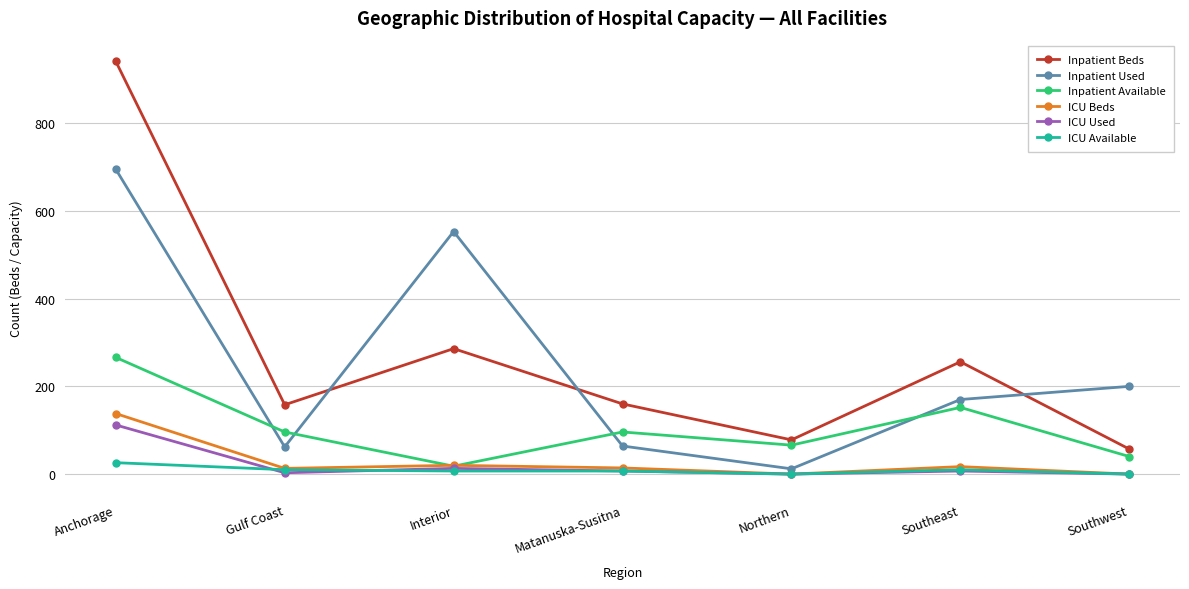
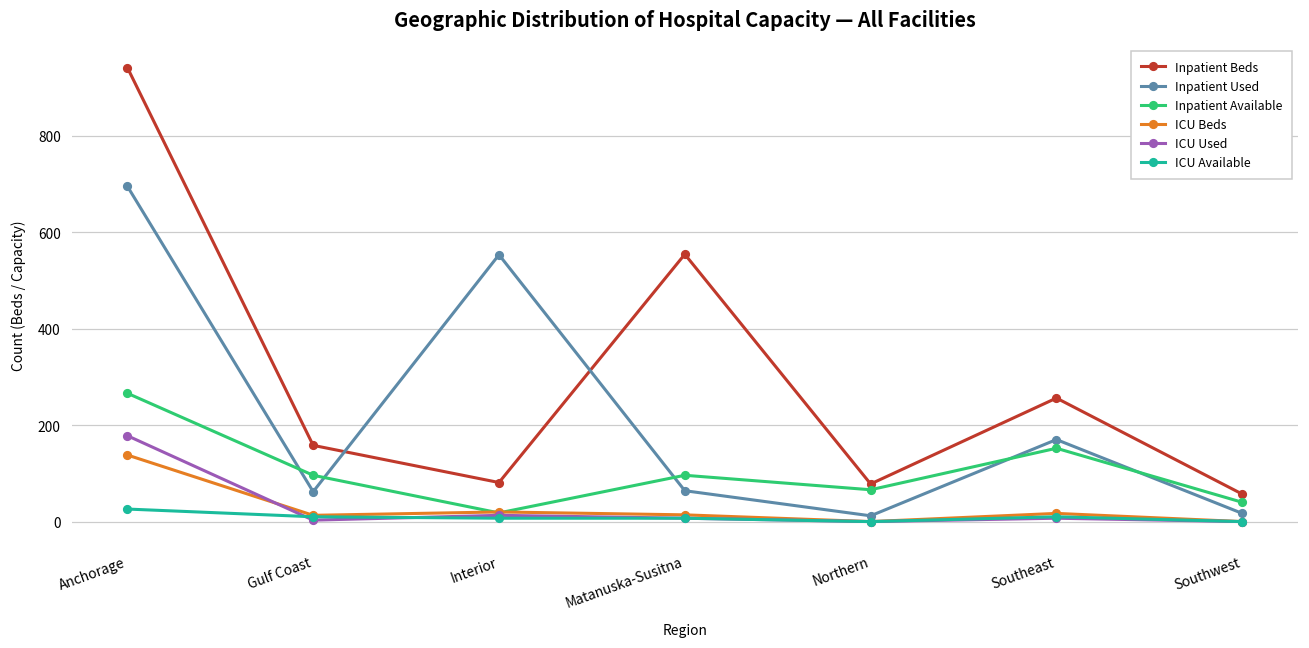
ICU Used, Anchorage: 110 -> 180
Inpatient Beds, Interior: 290 -> 80
Inpatient Beds, Matanuska-Susitna: 160 -> 550
Inpatient Used, Southwest: 200 -> 20
